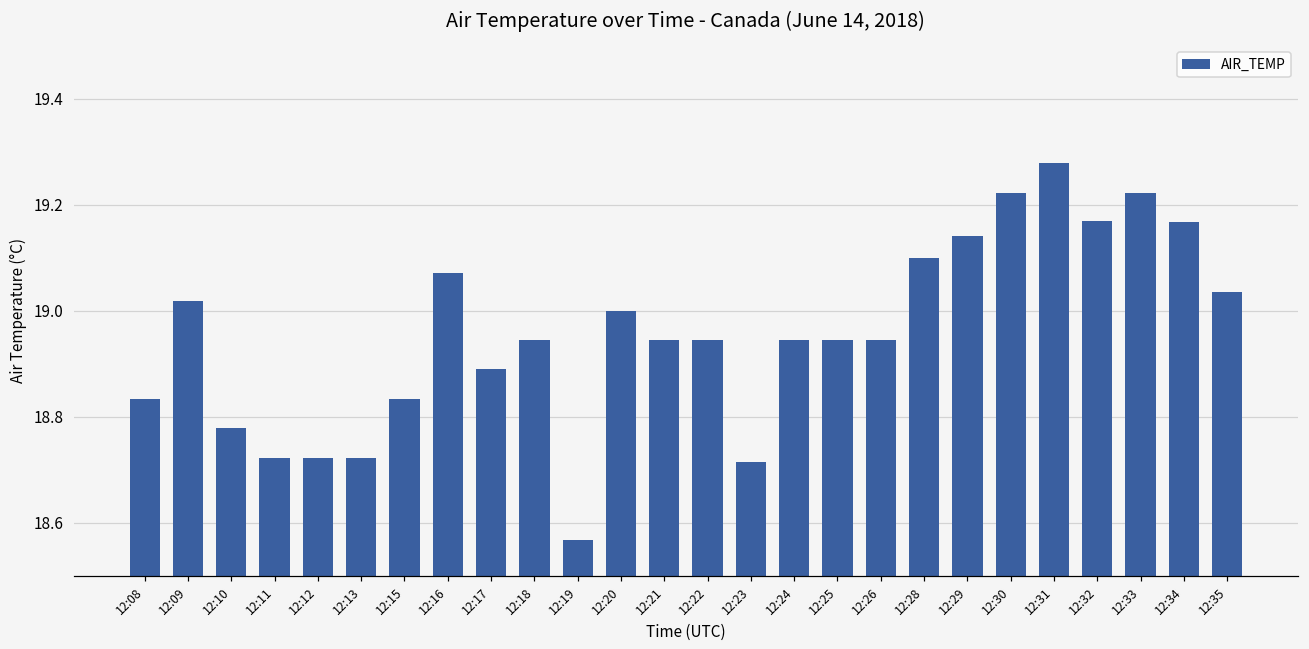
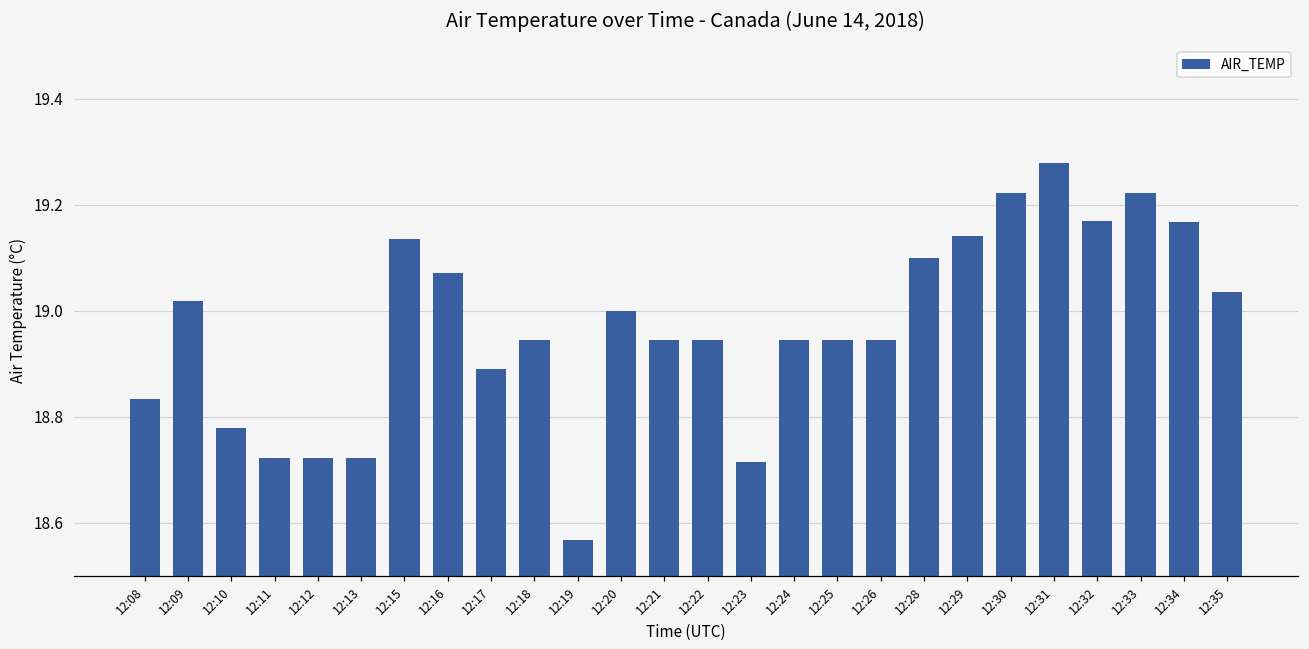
12:15: 18.83 -> 19.14
